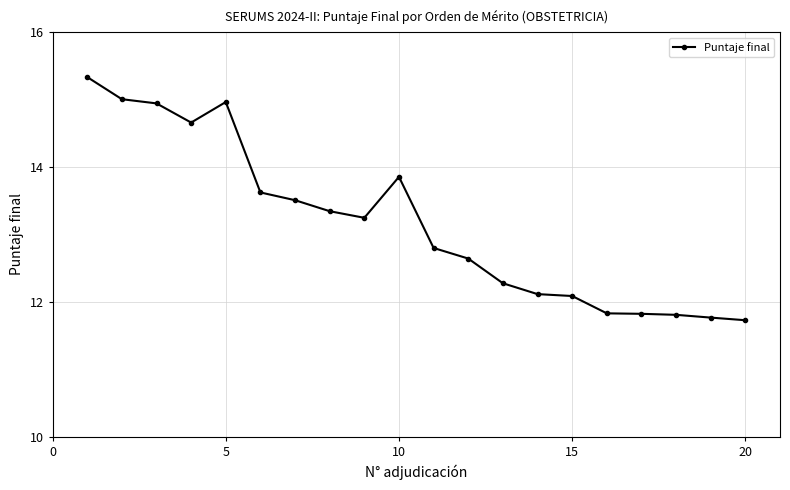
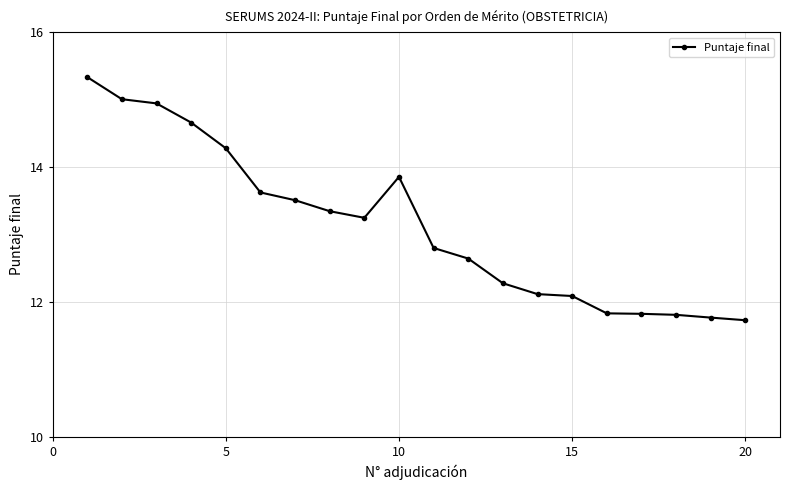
5: 15.0 -> 14.3
